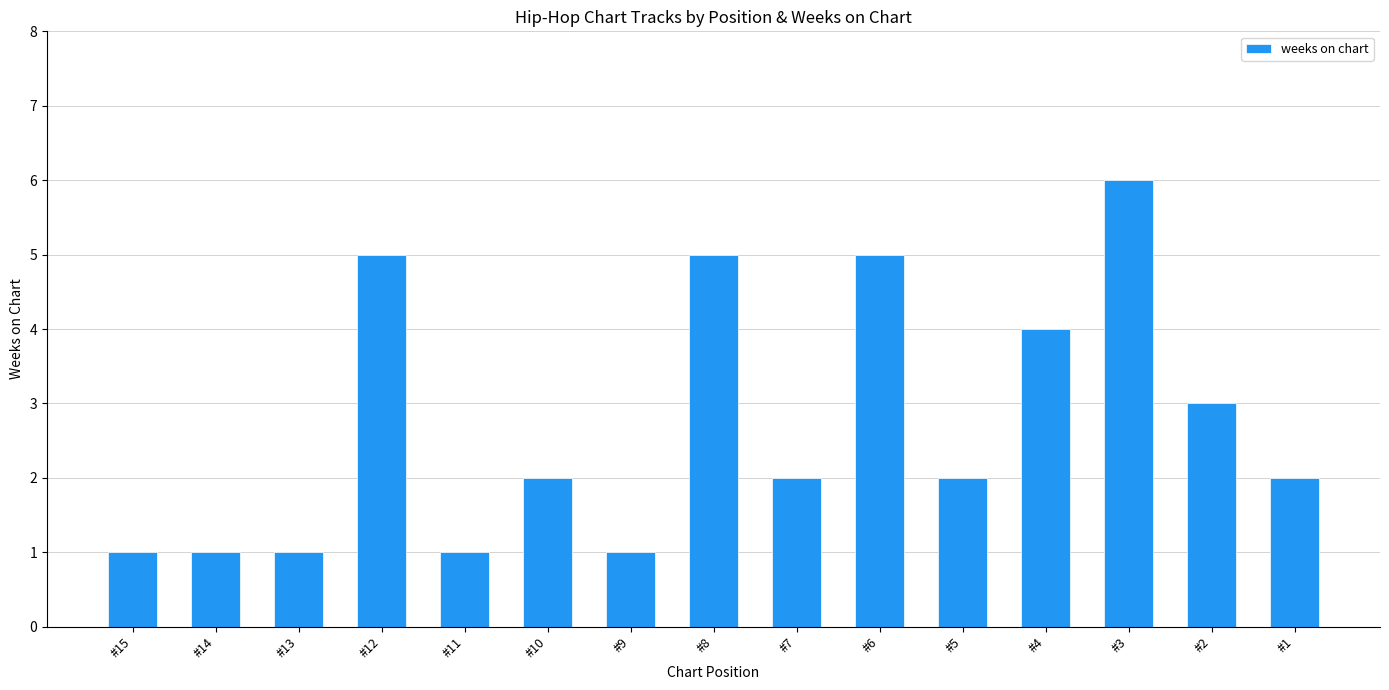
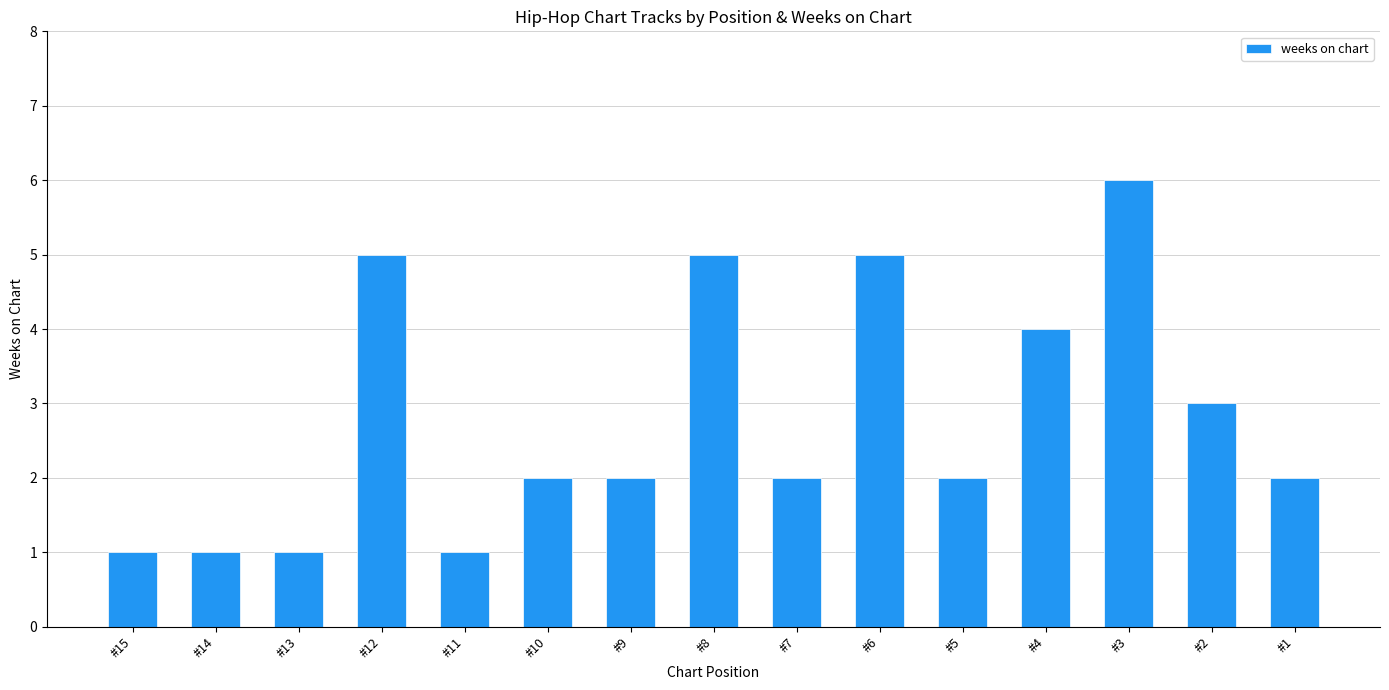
#9: 1 -> 2
